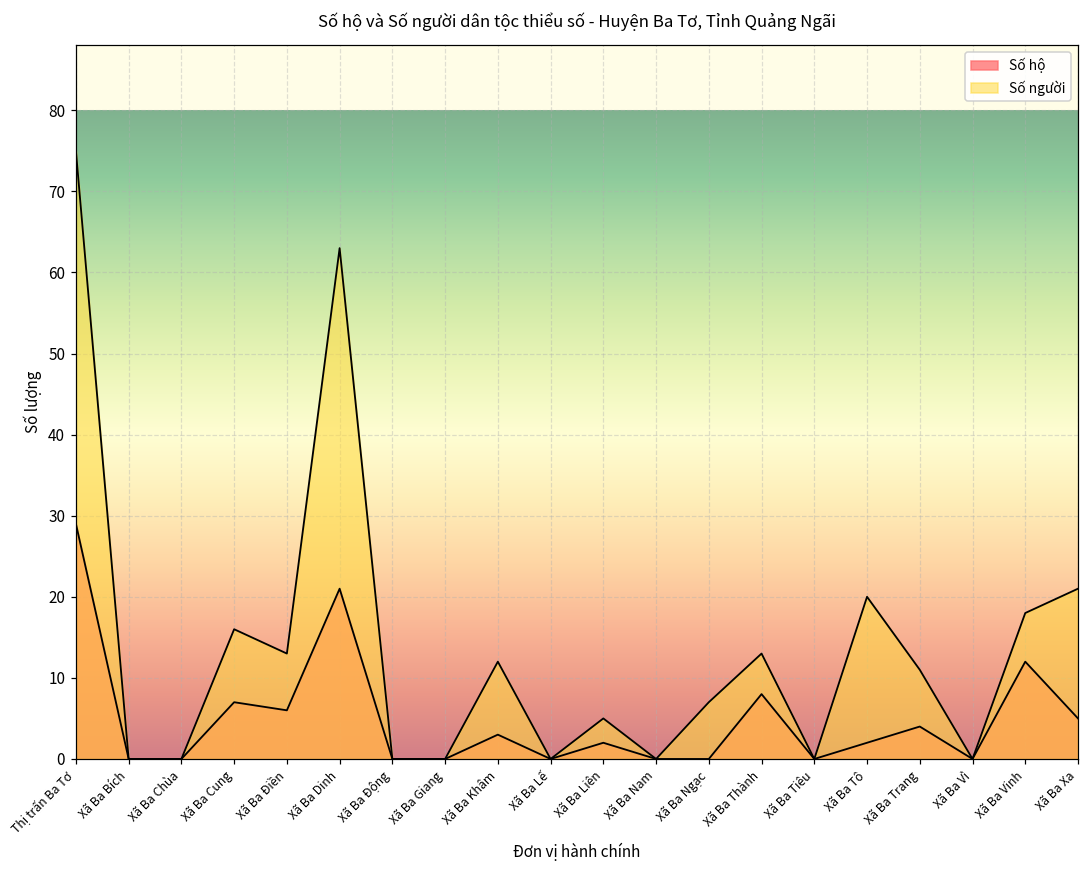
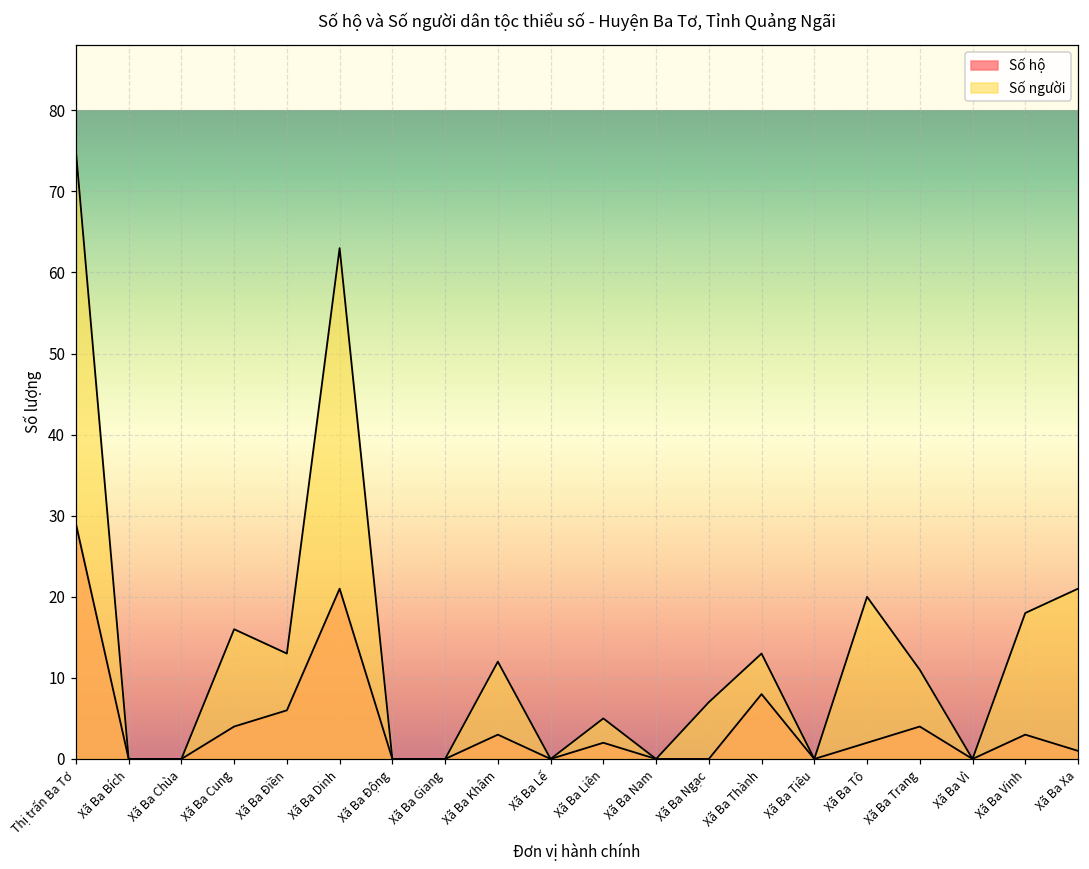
Số hộ, Xã Ba Cung: 7 -> 4
Số hộ, Xã Ba Vinh: 12 -> 3
Số hộ, Xã Ba Xa: 5 -> 1
